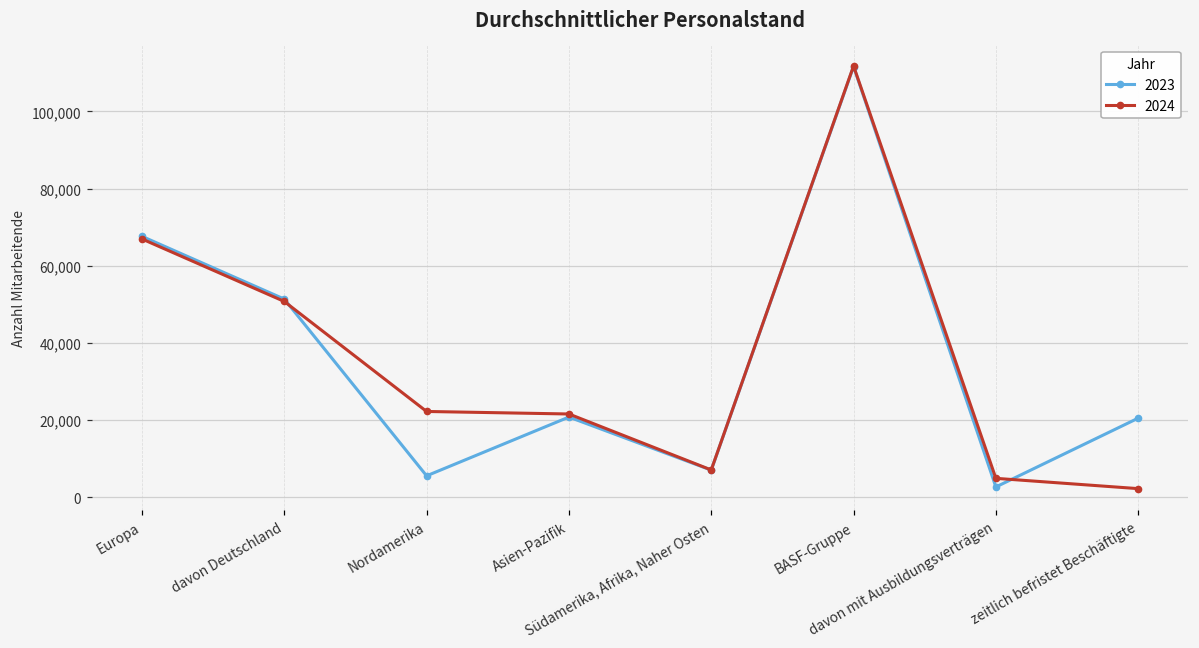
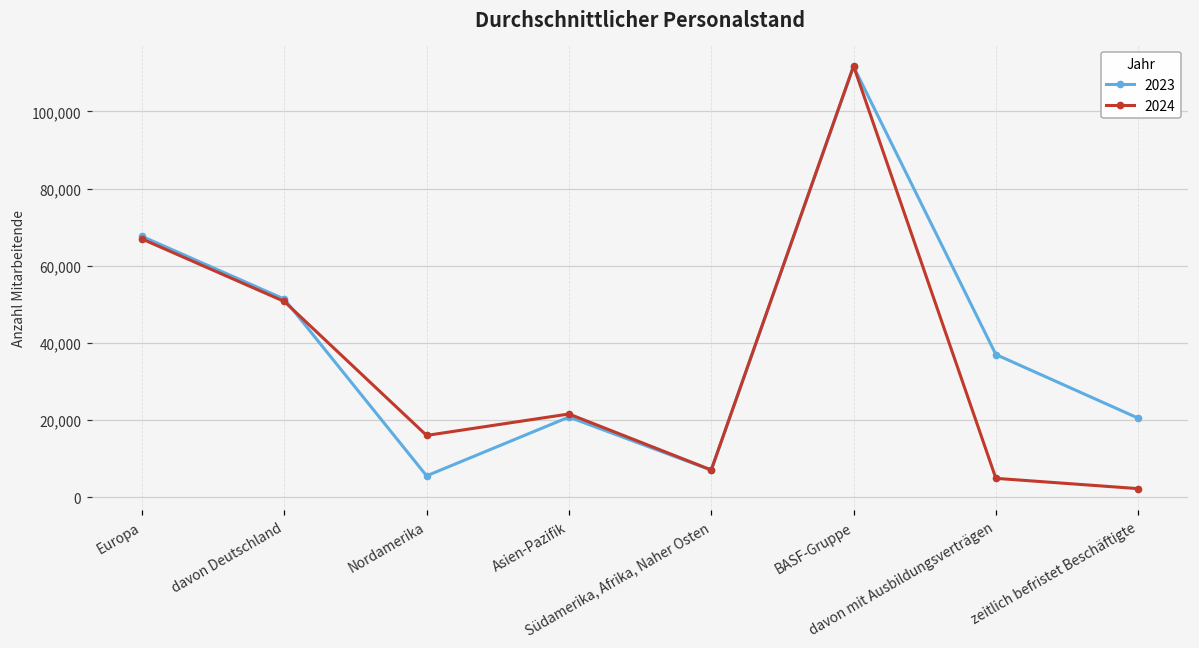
2024, Nordamerika: 22,000 -> 16,000
2023, davon mit Ausbildungsverträgen: 3,000 -> 37,000
